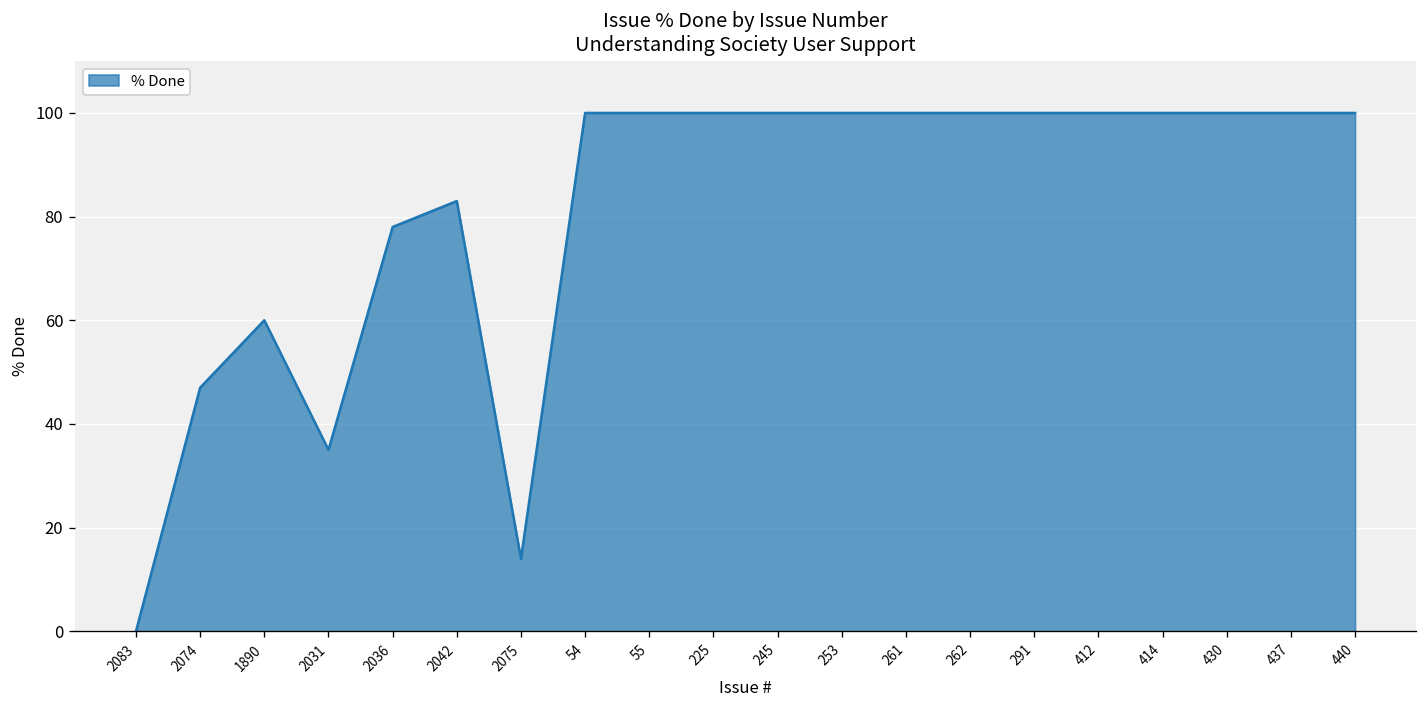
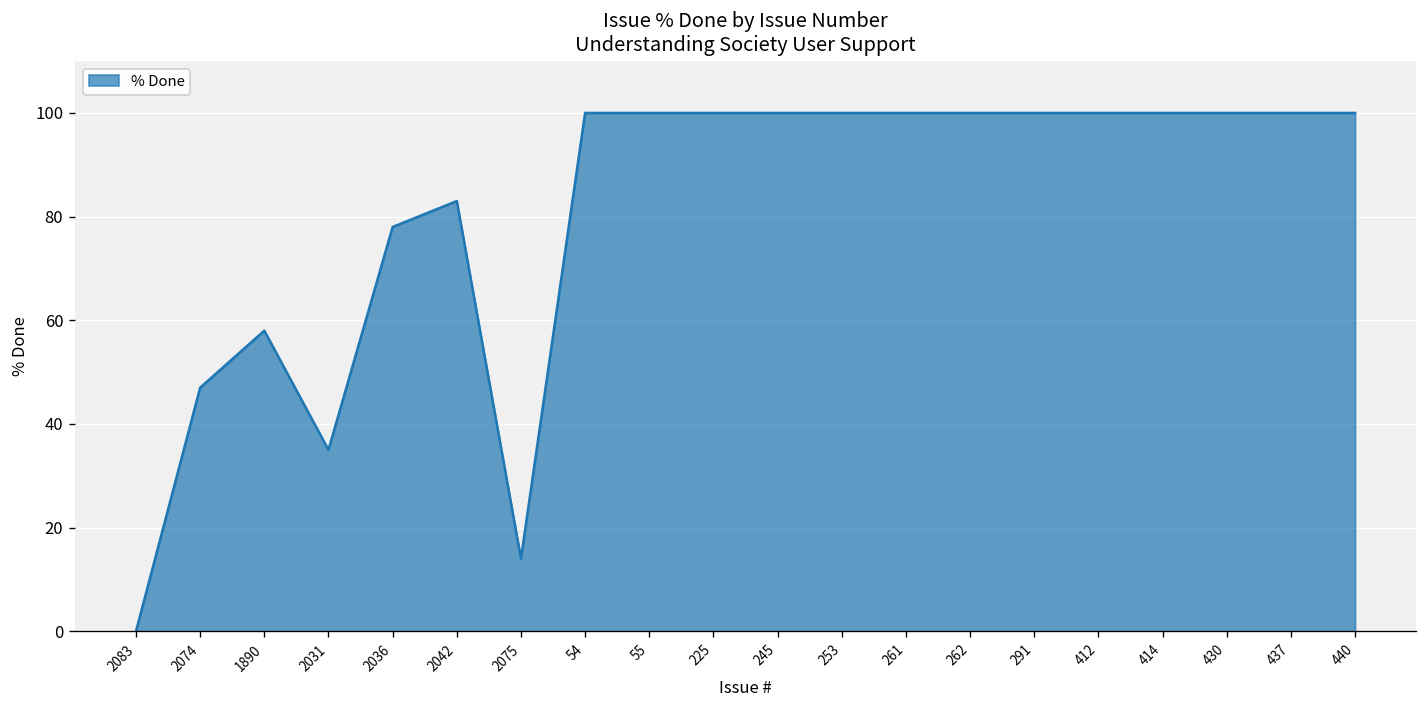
1890: 60 -> 58
